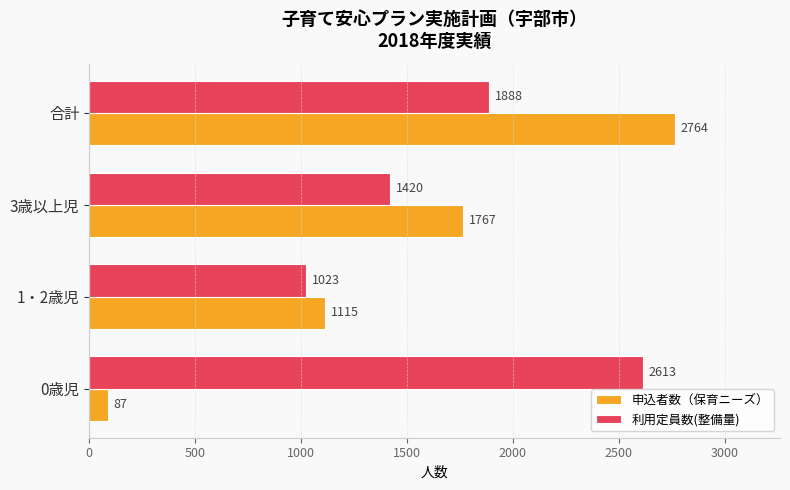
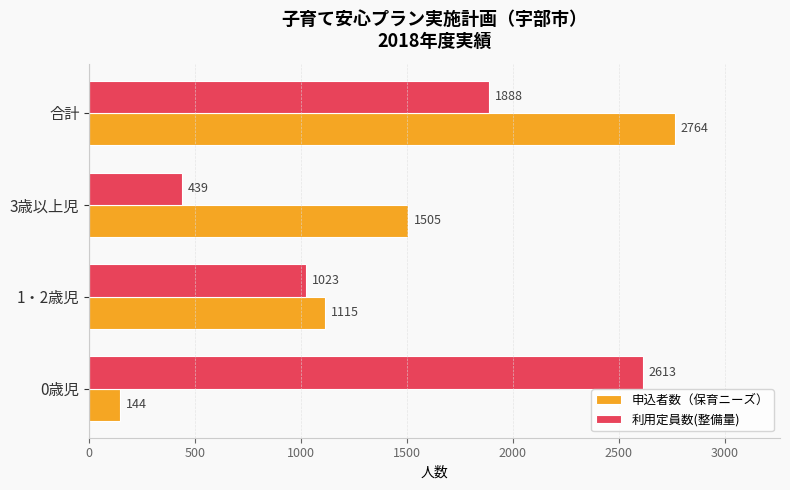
利用定員数(整備量), 3歳以上児: 1420 -> 439
申込者数（保育ニーズ）, 3歳以上児: 1767 -> 1505
申込者数（保育ニーズ）, 0歳児: 87 -> 144
